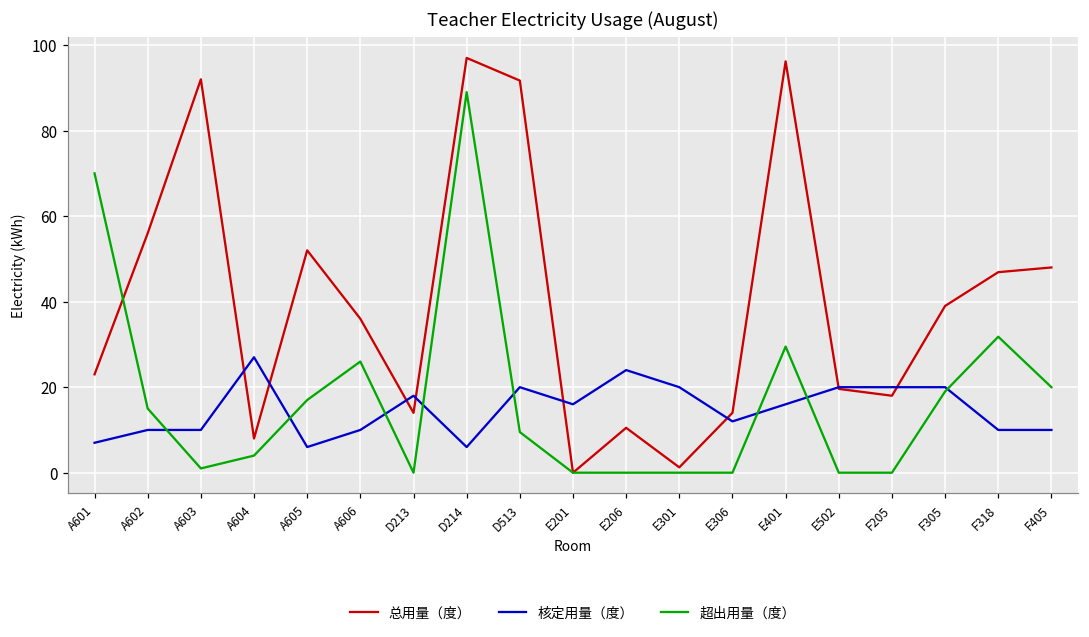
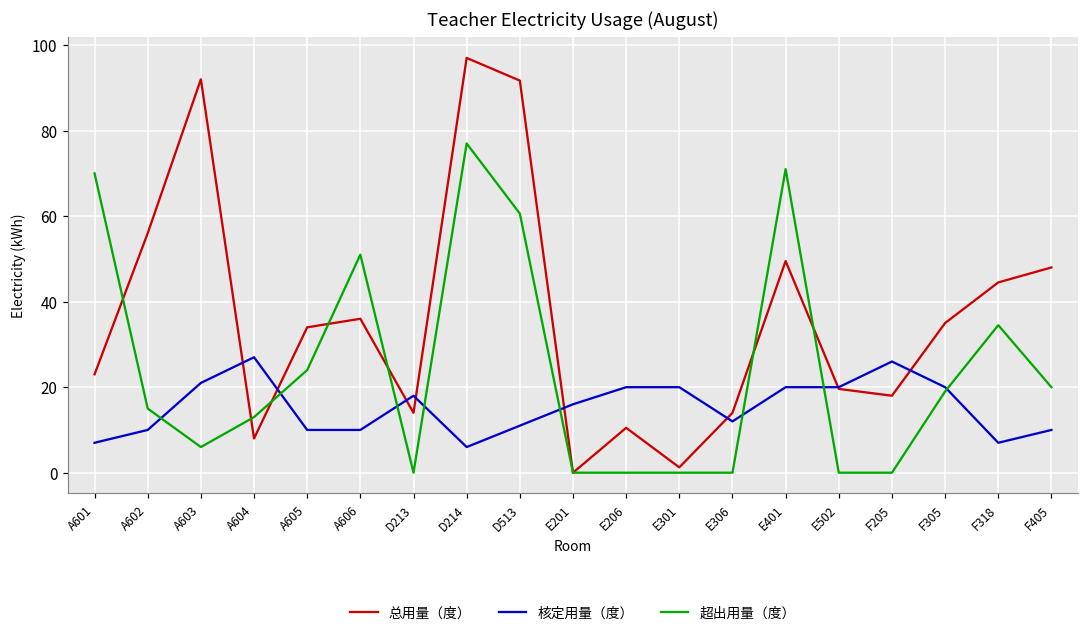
核定用量（度）, A603: 10 -> 21
超出用量（度）, A603: 1 -> 6
超出用量（度）, A604: 4 -> 13
总用量（度）, A605: 52 -> 34
核定用量（度）, A605: 6 -> 10
超出用量（度）, A605: 17 -> 24
超出用量（度）, A606: 26 -> 51
超出用量（度）, D214: 89 -> 77
核定用量（度）, D513: 20 -> 11
超出用量（度）, D513: 10 -> 61
核定用量（度）, E206: 24 -> 20
总用量（度）, E401: 96 -> 50
核定用量（度）, E401: 16 -> 20
超出用量（度）, E401: 30 -> 71
核定用量（度）, F205: 20 -> 26
总用量（度）, F305: 39 -> 35
总用量（度）, F318: 47 -> 45
核定用量（度）, F318: 10 -> 7
超出用量（度）, F318: 32 -> 35
